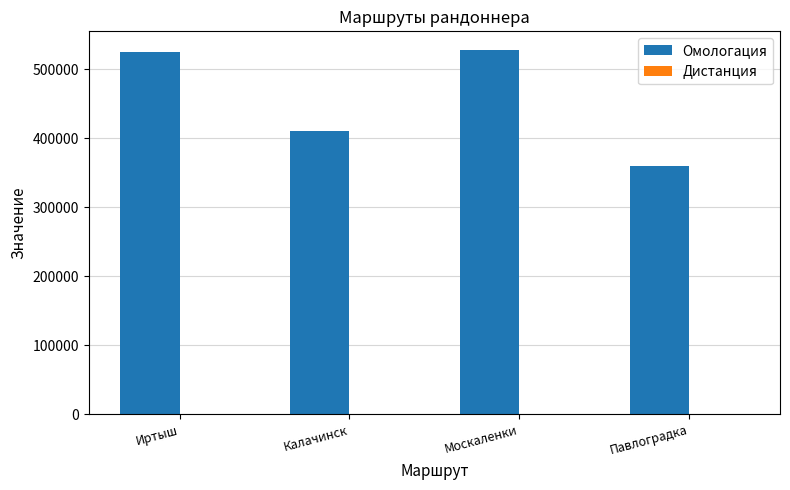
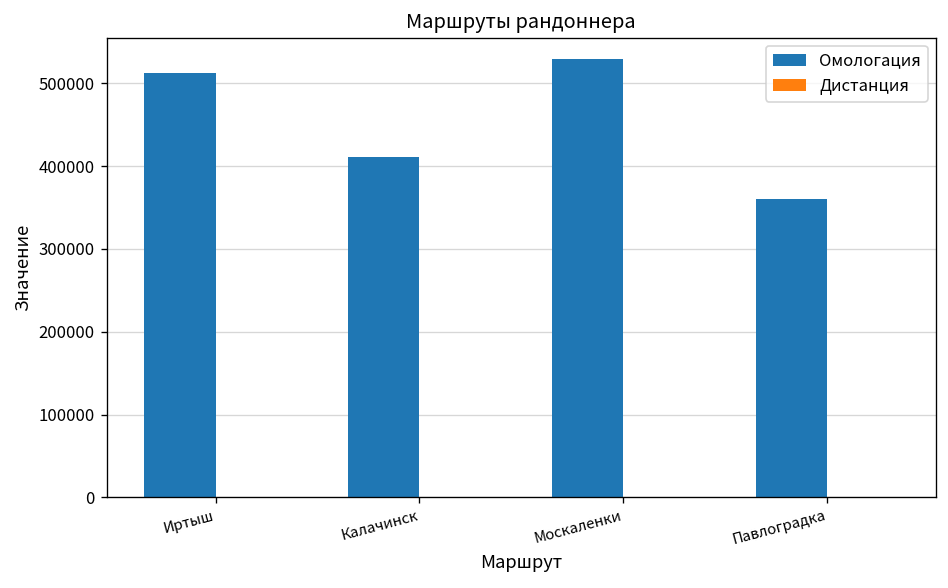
Омологация, Иртыш: 530000 -> 510000
